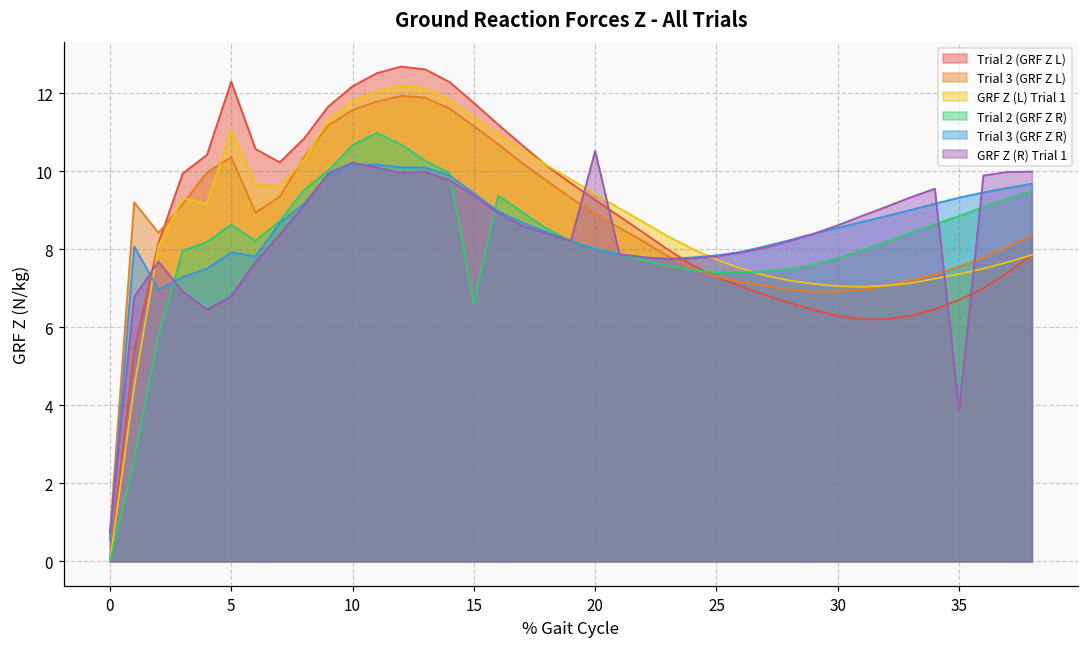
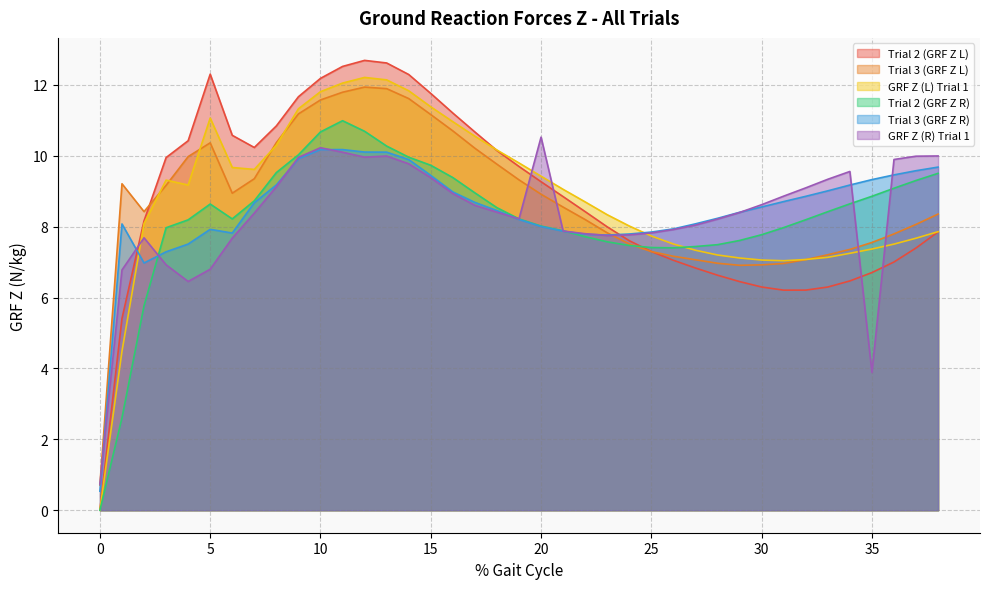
Trial 2 (GRF Z R), 15: 6.6 -> 9.7
